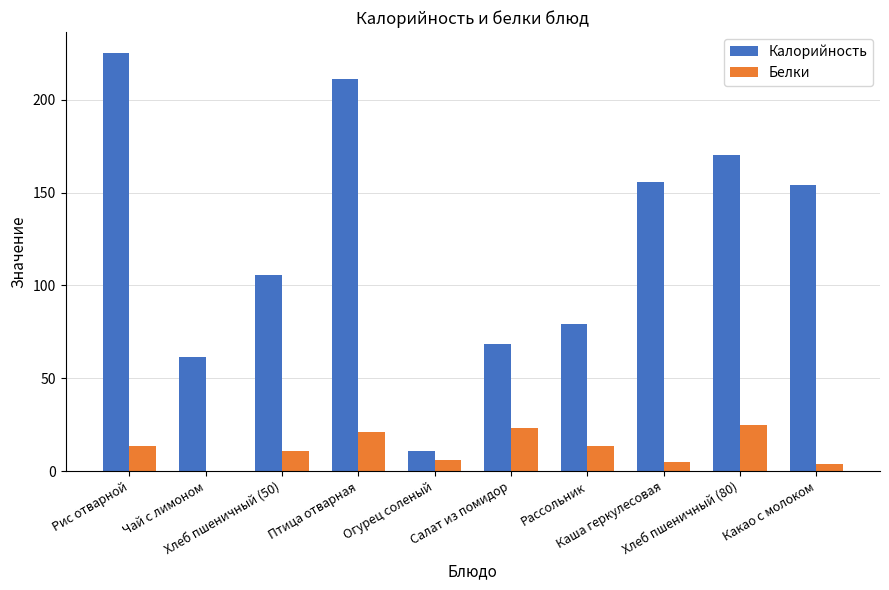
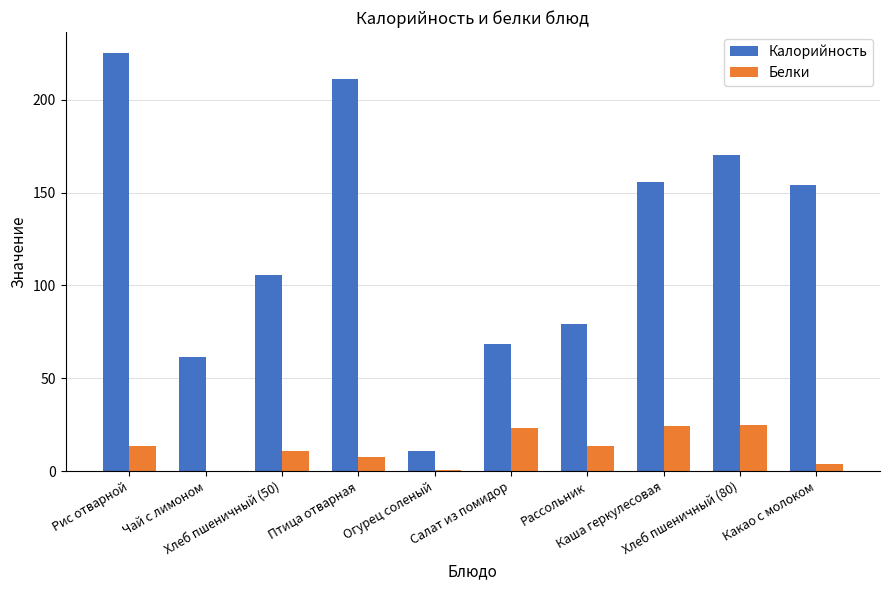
Белки, Птица отварная: 21 -> 7
Белки, Огурец соленый: 6 -> 1
Белки, Каша геркулесовая: 5 -> 24
